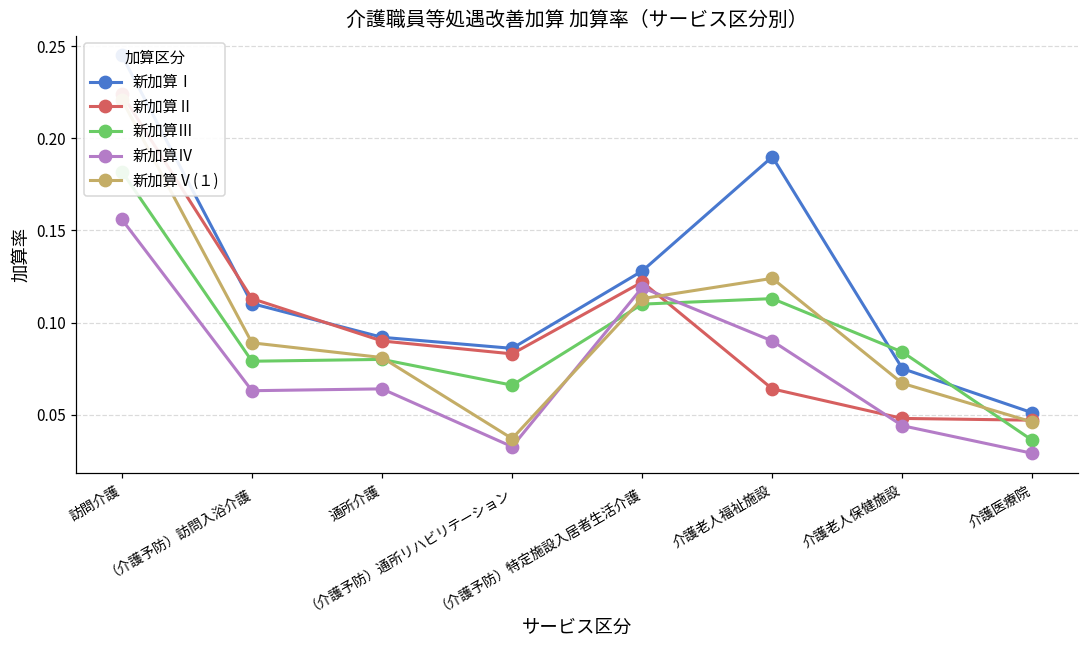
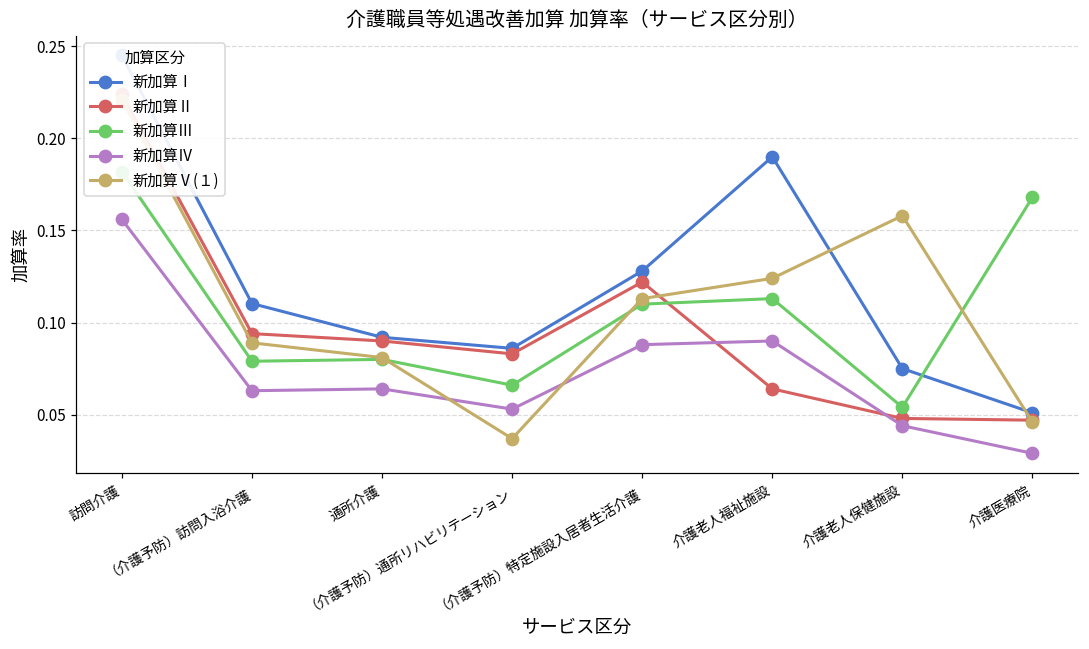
新加算Ⅱ, （介護予防）訪問入浴介護: 0.113 -> 0.094
新加算Ⅳ, （介護予防）通所リハビリテーション: 0.033 -> 0.053
新加算Ⅳ, （介護予防）特定施設入居者生活介護: 0.119 -> 0.088
新加算Ⅲ, 介護老人保健施設: 0.084 -> 0.054
新加算Ⅴ(１), 介護老人保健施設: 0.067 -> 0.158
新加算Ⅲ, 介護医療院: 0.036 -> 0.168
